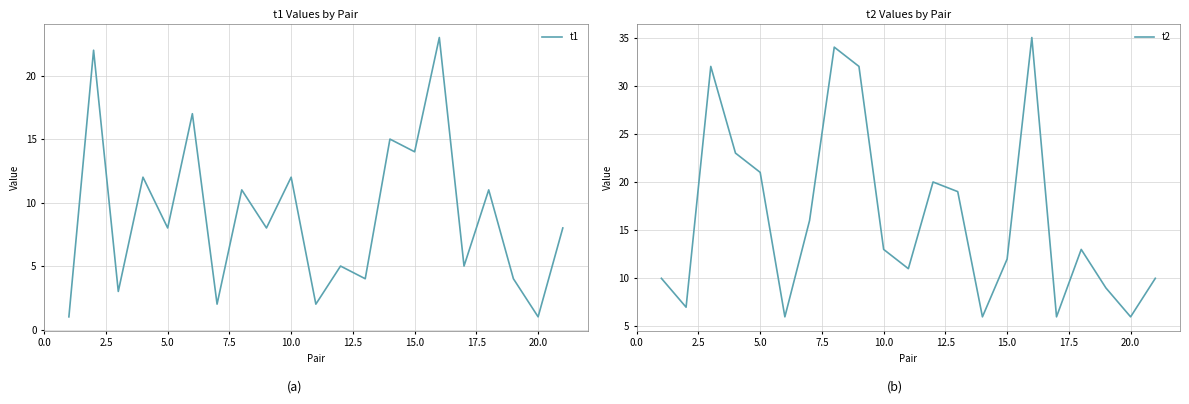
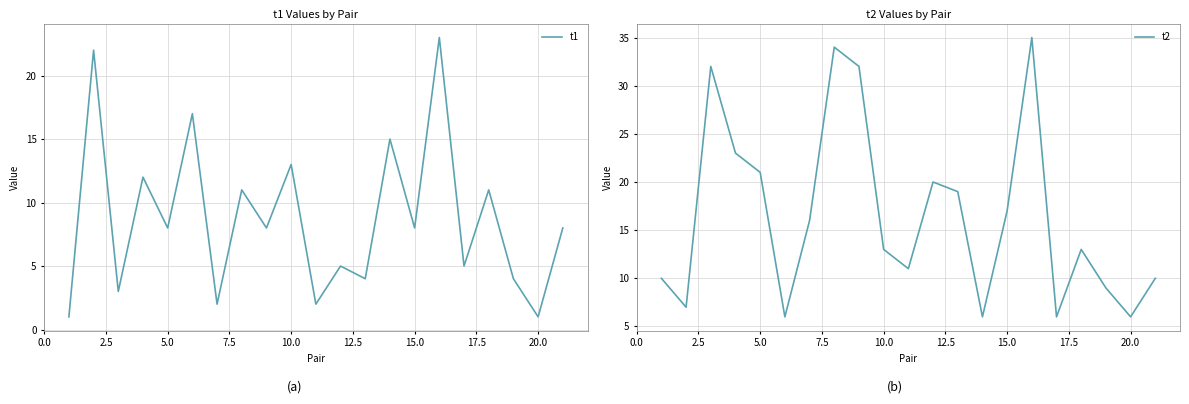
t1 Values by Pair, 10.0: 12 -> 13
t1 Values by Pair, 15.0: 14 -> 8
t2 Values by Pair, 15.0: 12 -> 17
